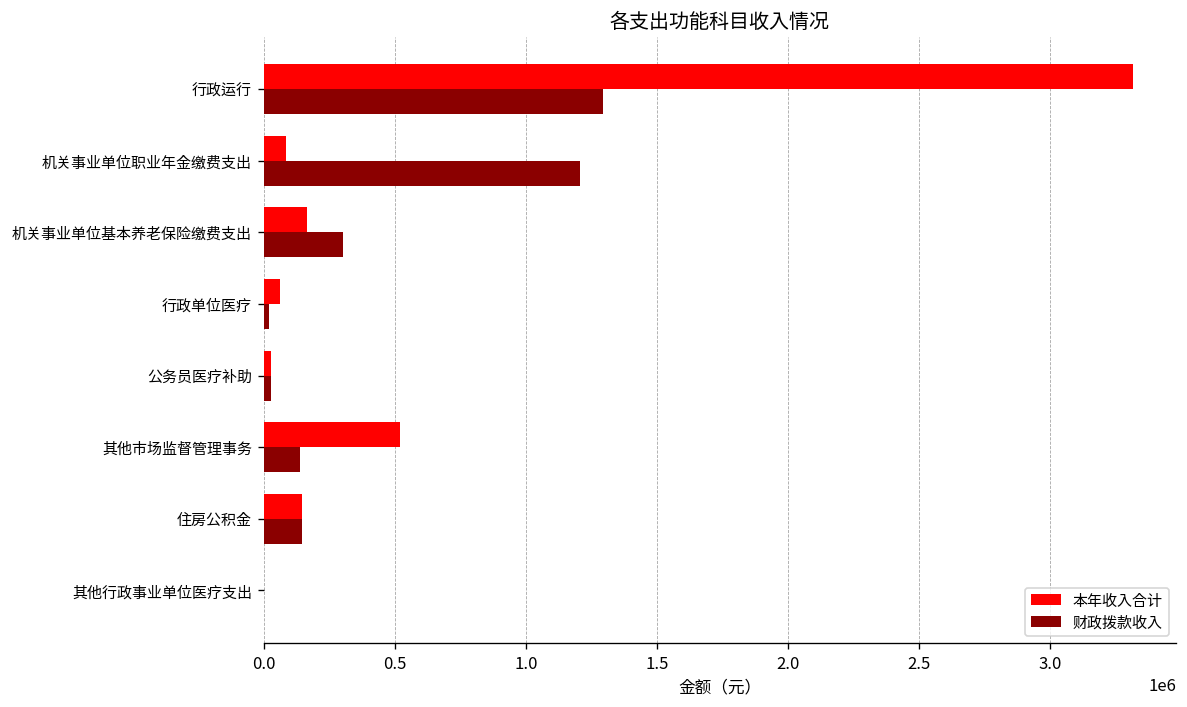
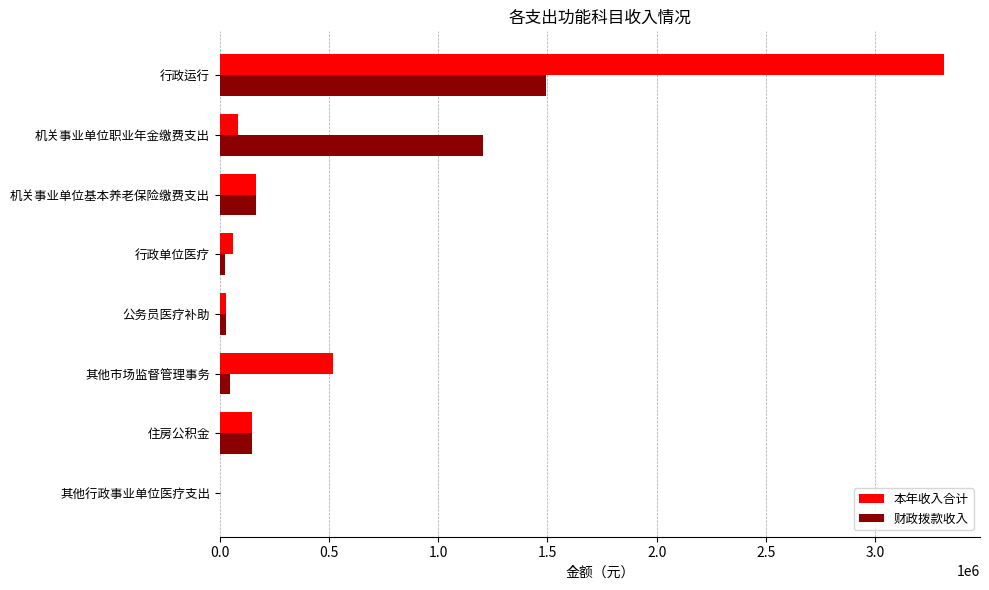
财政拨款收入, 行政运行: 1290000 -> 1490000
财政拨款收入, 机关事业单位基本养老保险缴费支出: 300000 -> 170000
财政拨款收入, 其他市场监督管理事务: 140000 -> 50000
